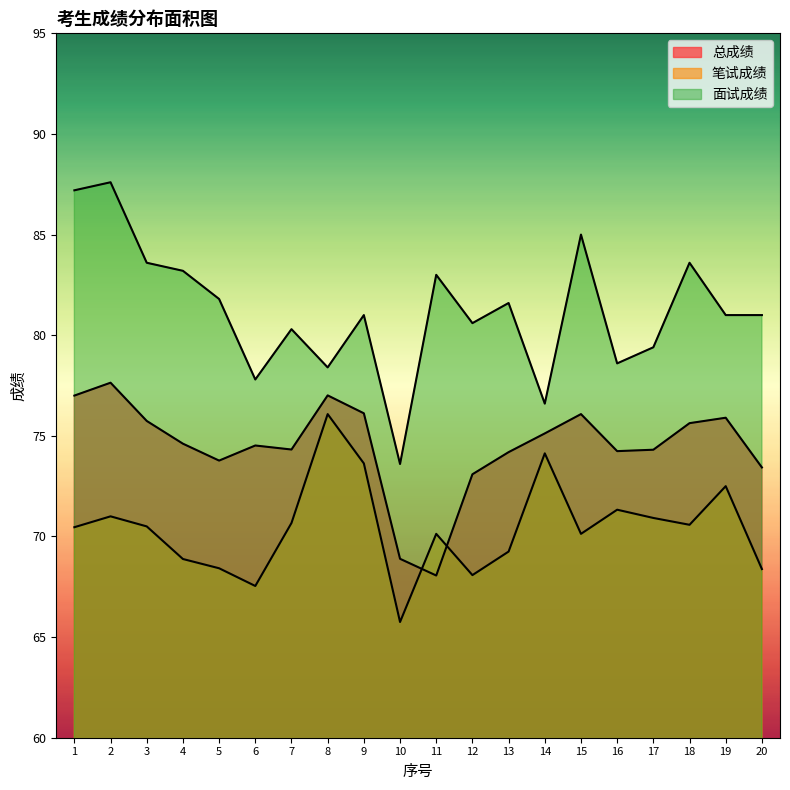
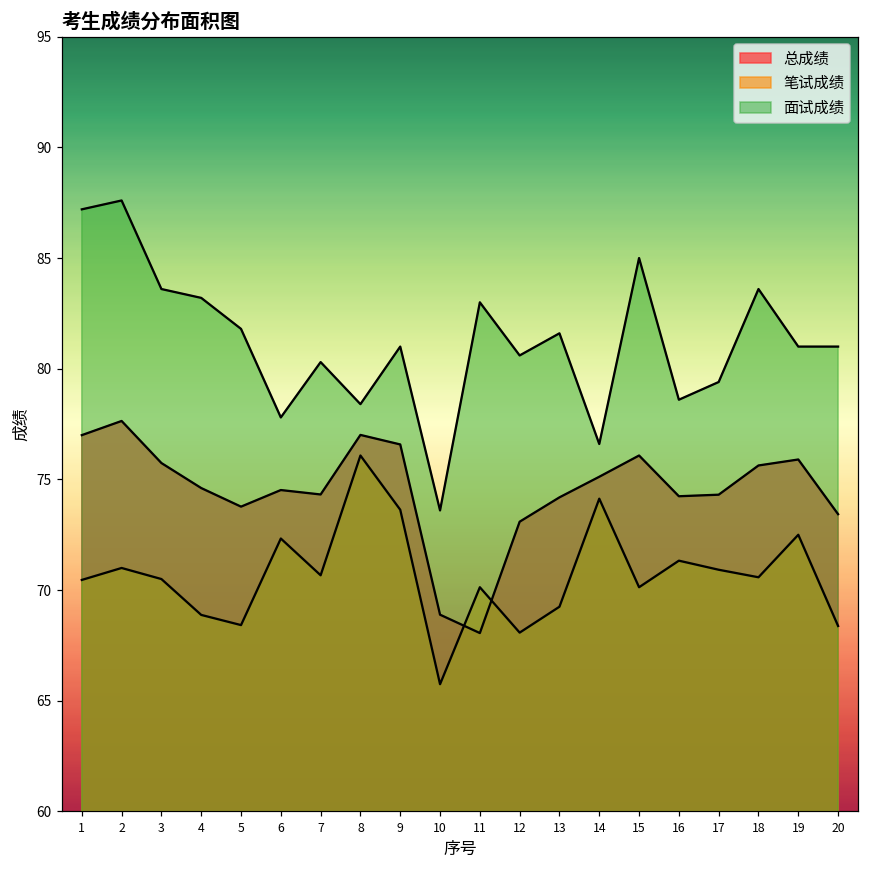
笔试成绩, 6: 67.5 -> 72.3
总成绩, 9: 76.1 -> 76.6
